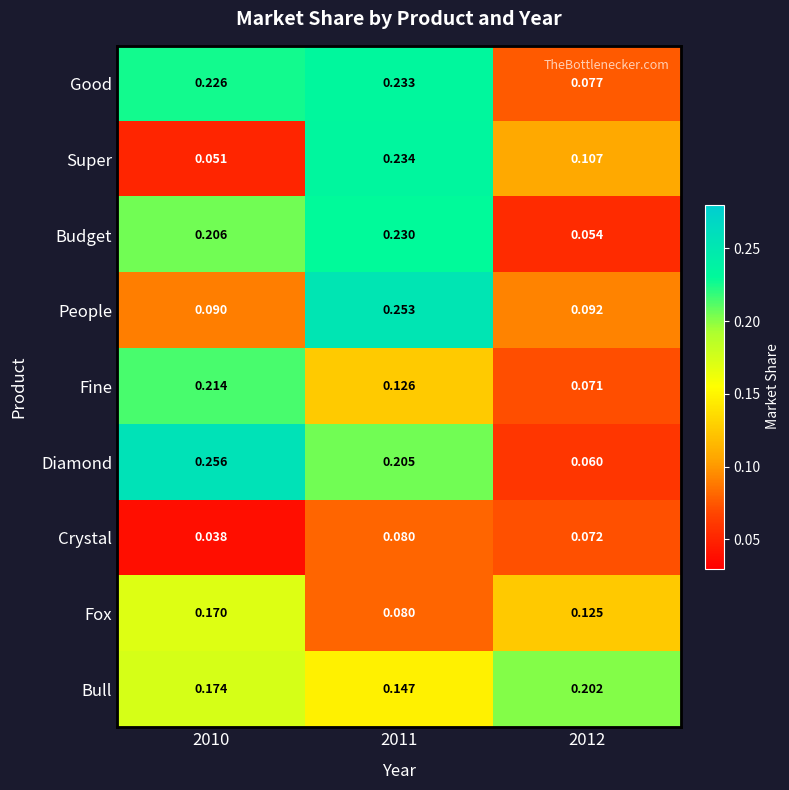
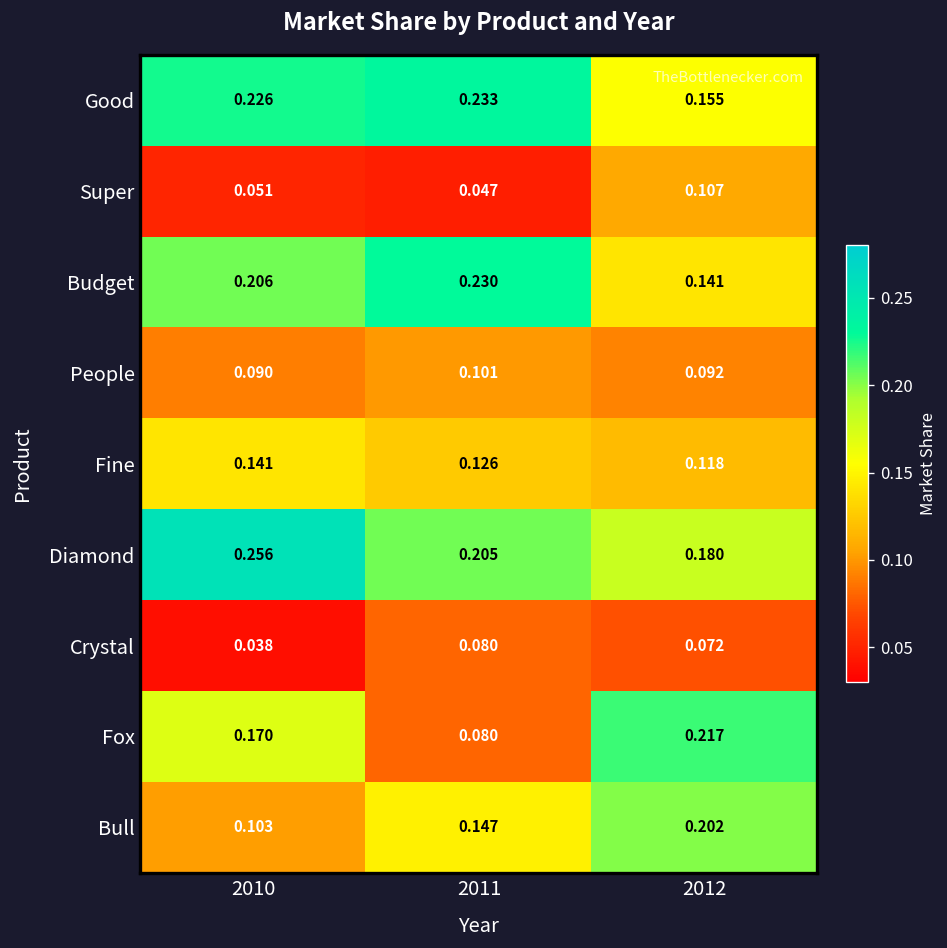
Good, 2012: 0.077 -> 0.155
Super, 2011: 0.234 -> 0.047
Budget, 2012: 0.054 -> 0.141
People, 2011: 0.253 -> 0.101
Fine, 2010: 0.214 -> 0.141
Fine, 2012: 0.071 -> 0.118
Diamond, 2012: 0.060 -> 0.180
Fox, 2012: 0.125 -> 0.217
Bull, 2010: 0.174 -> 0.103
